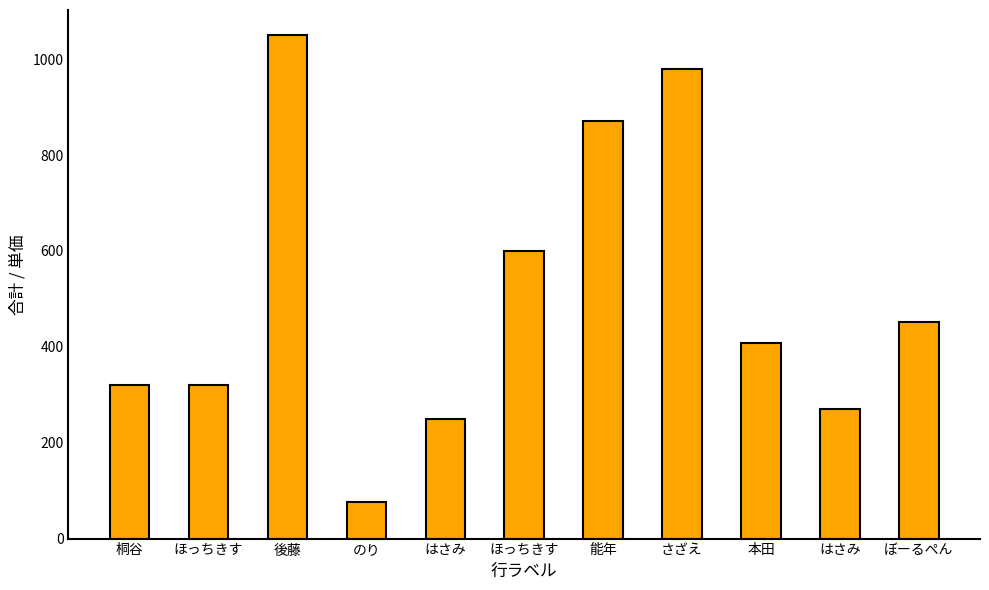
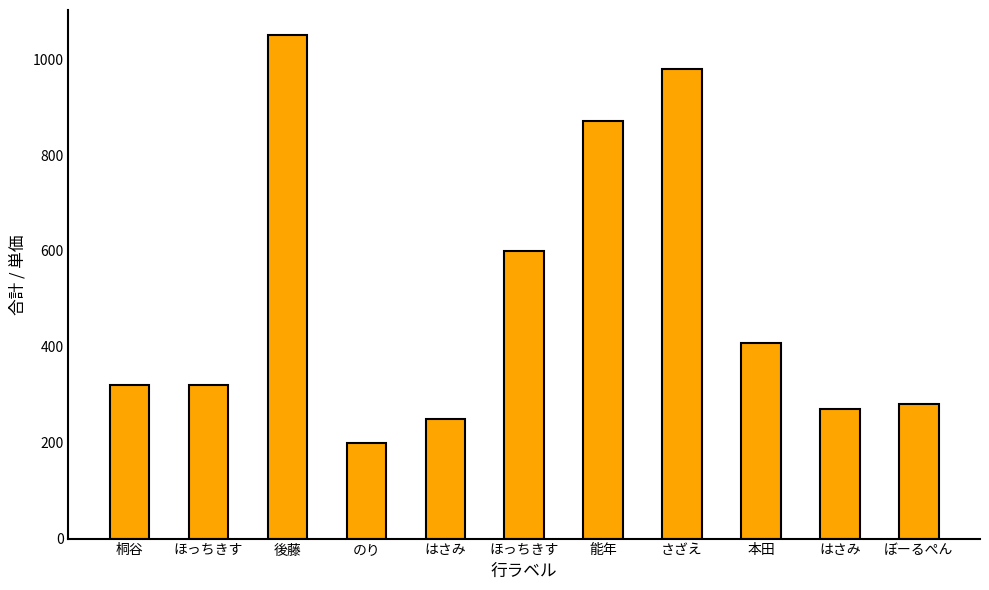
のり: 80 -> 200
ぼーるぺん: 450 -> 280
